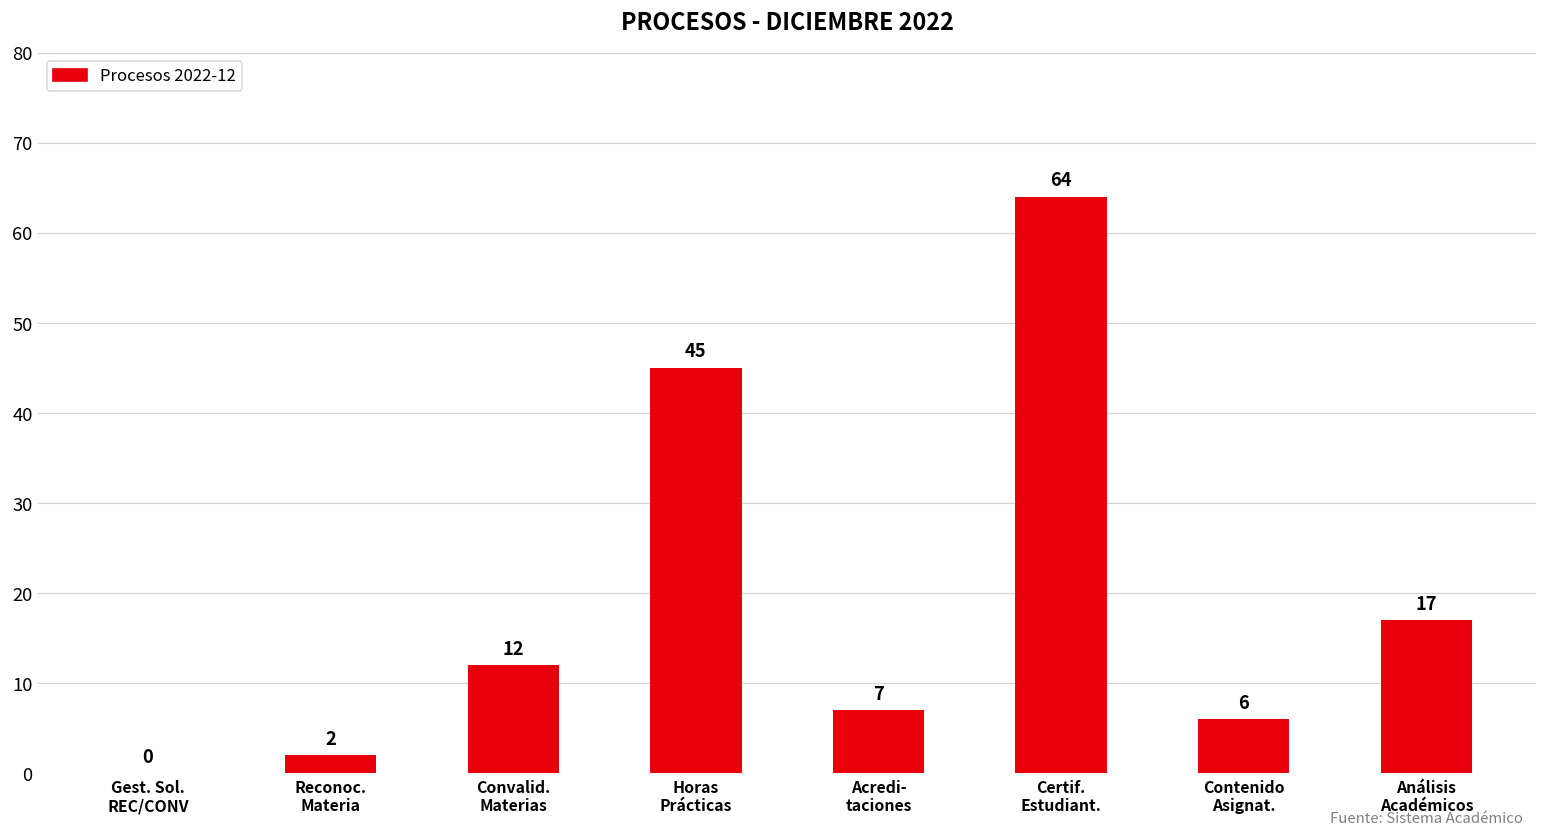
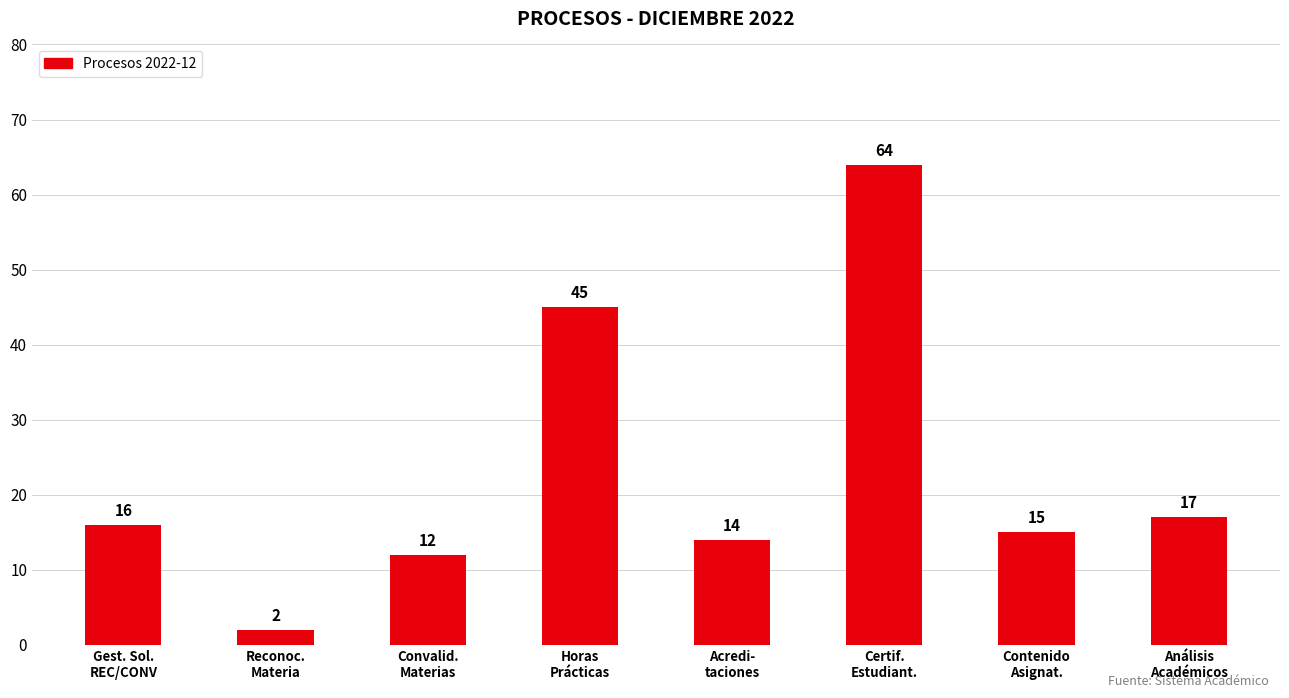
Gest. Sol. REC/CONV: 0 -> 16
Acredi- taciones: 7 -> 14
Contenido Asignat.: 6 -> 15
